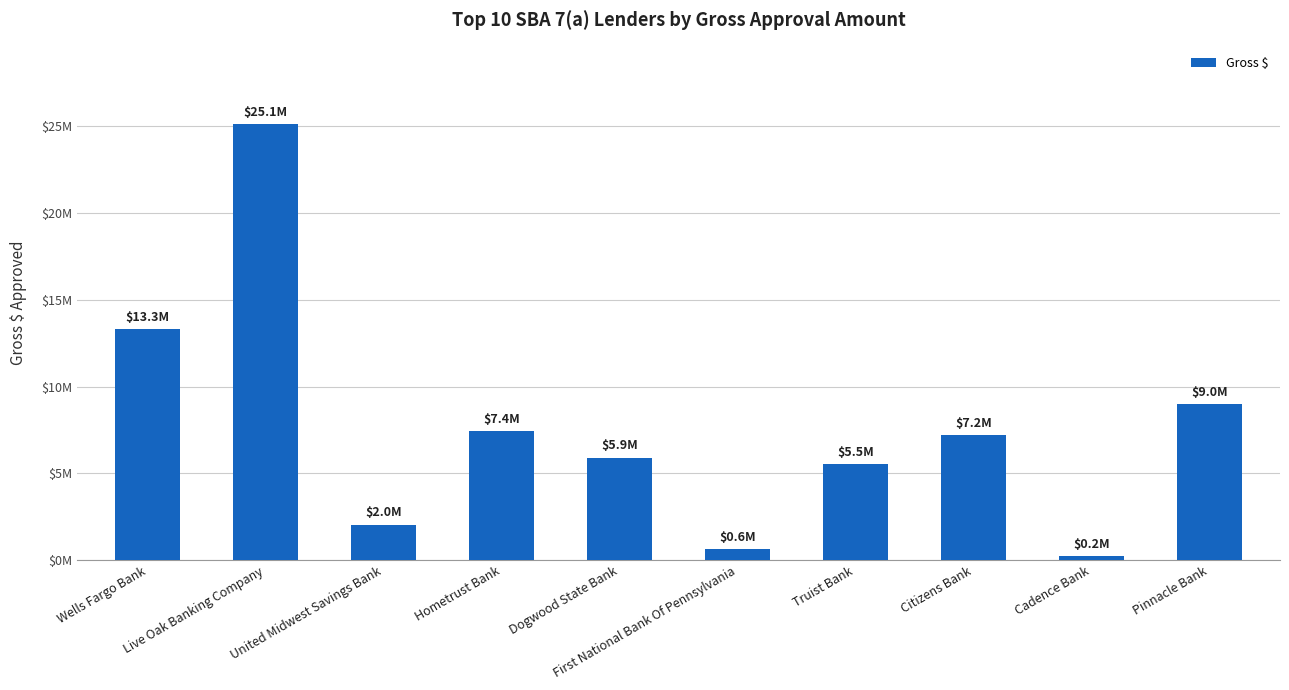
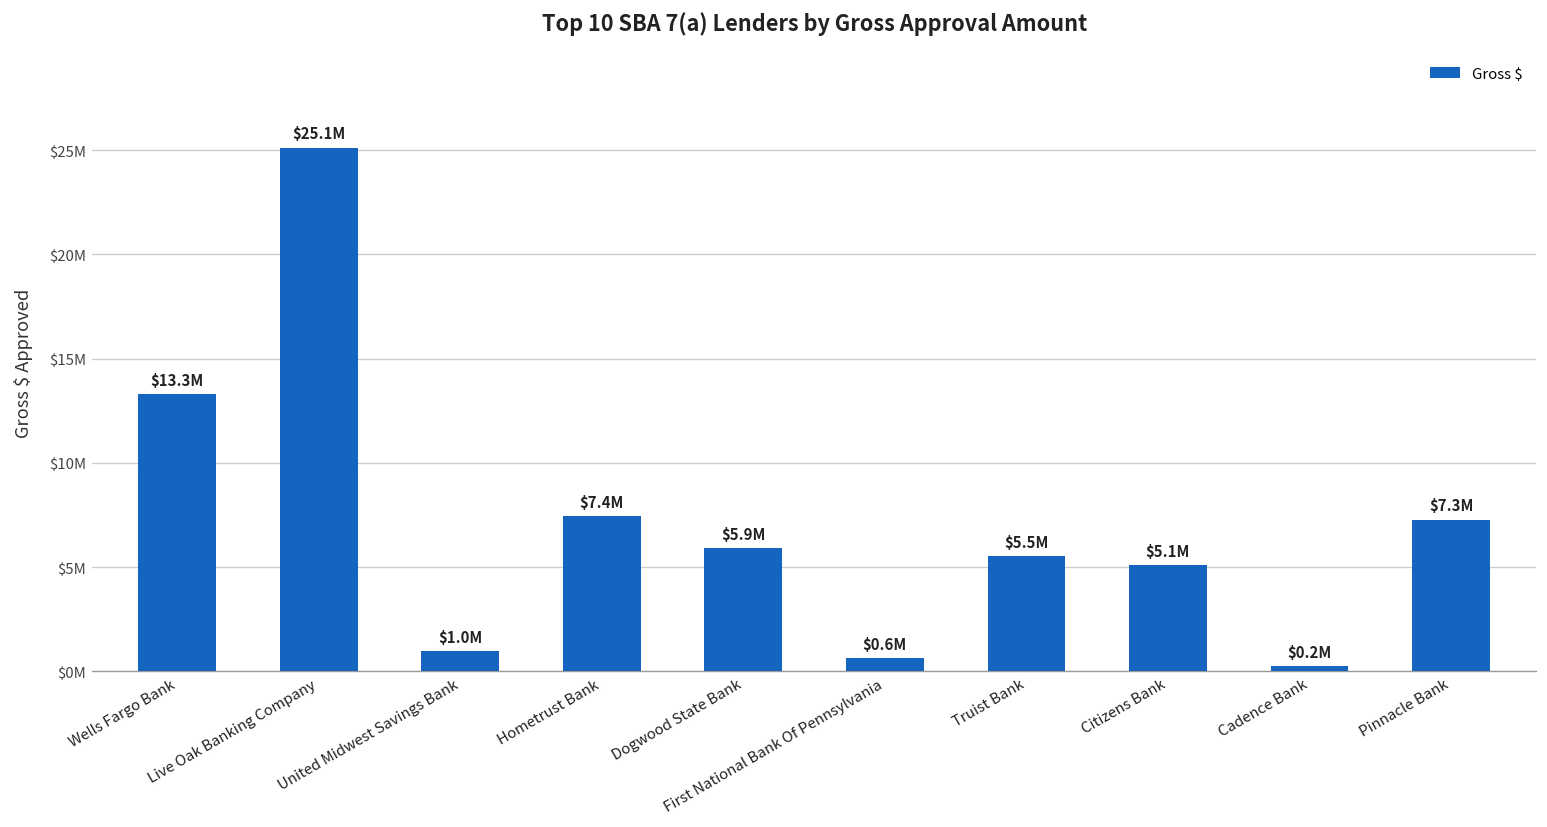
United Midwest Savings Bank: $2.0M -> $1.0M
Citizens Bank: $7.2M -> $5.1M
Pinnacle Bank: $9.0M -> $7.3M
